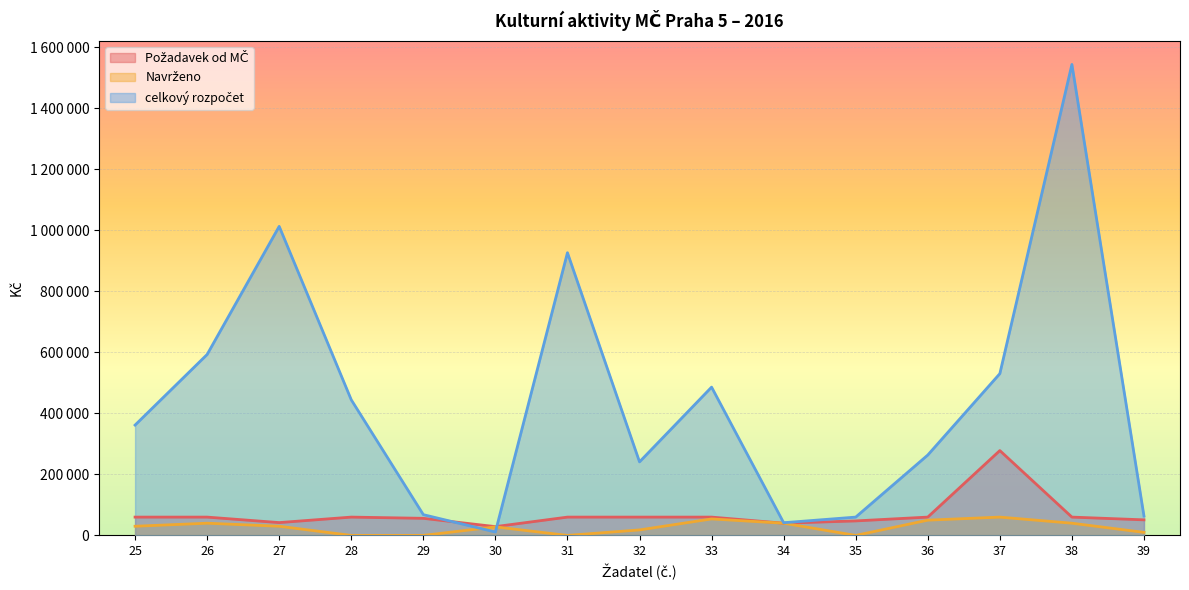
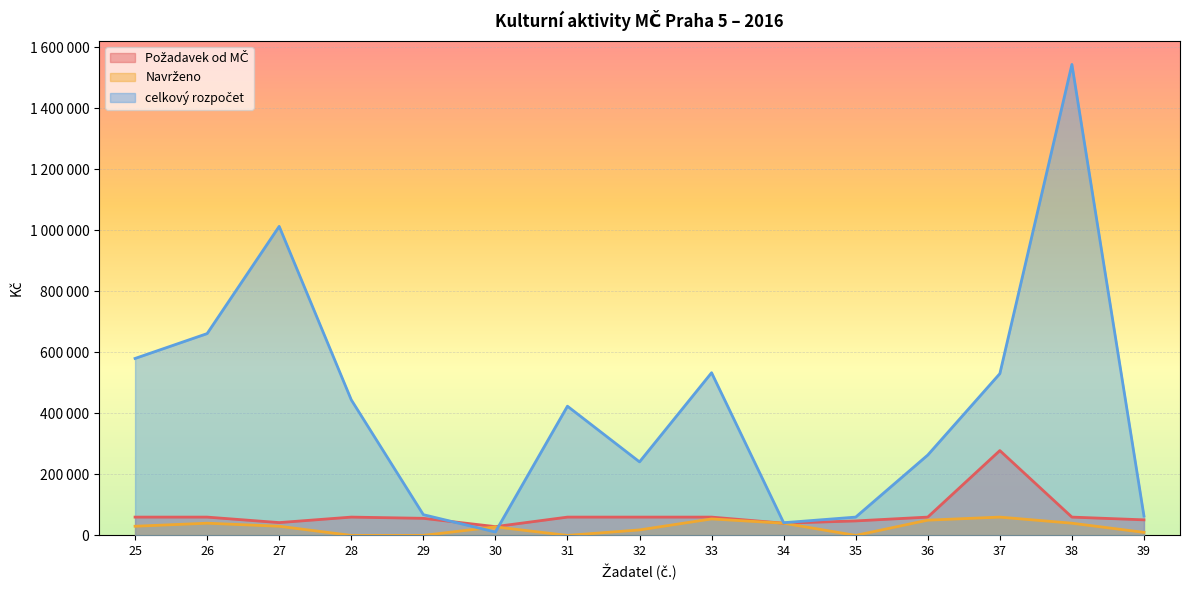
celkový rozpočet, 25: 360000 -> 580000
celkový rozpočet, 26: 590000 -> 660000
celkový rozpočet, 31: 930000 -> 420000
celkový rozpočet, 33: 490000 -> 530000
